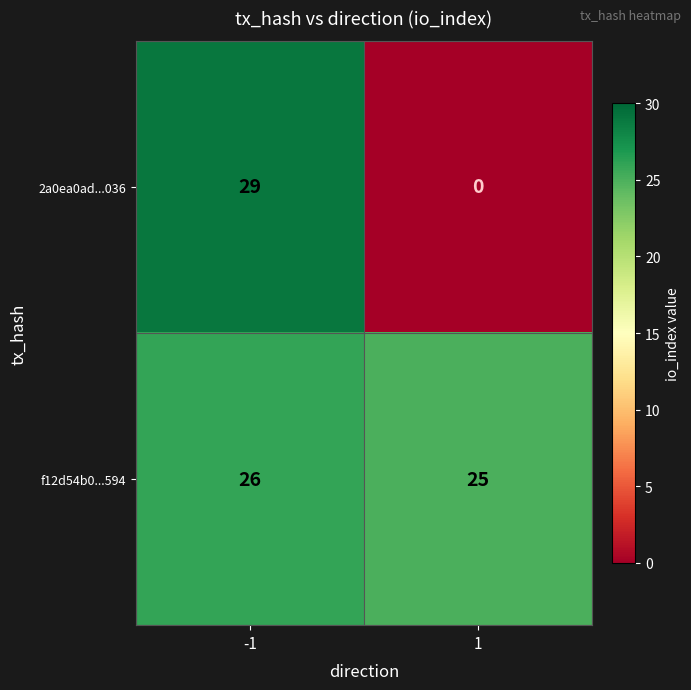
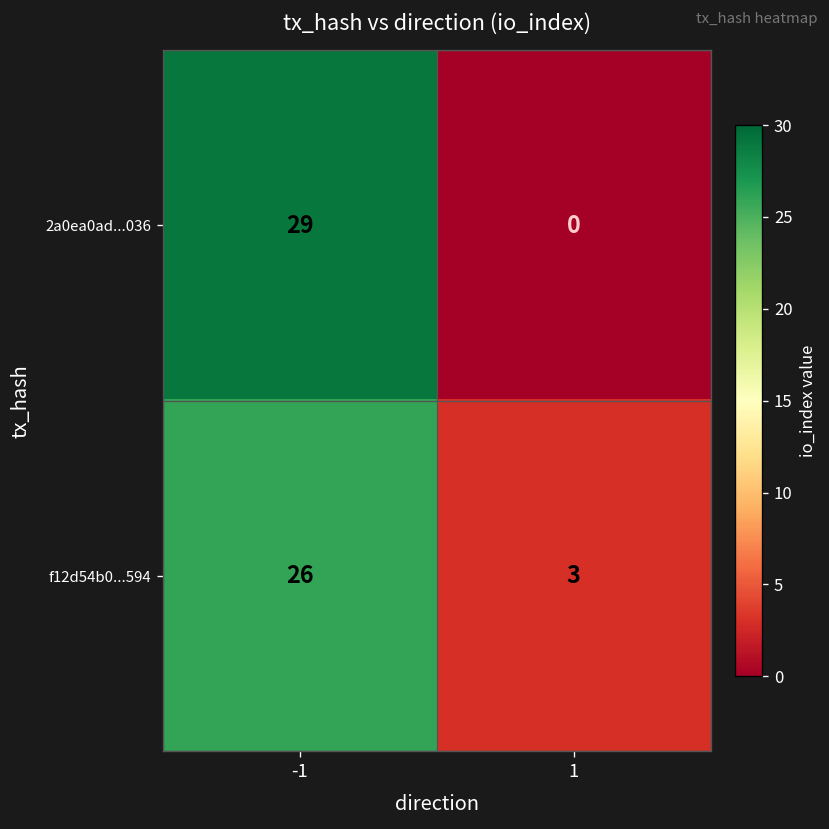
f12d54b0...594, 1: 25 -> 3
